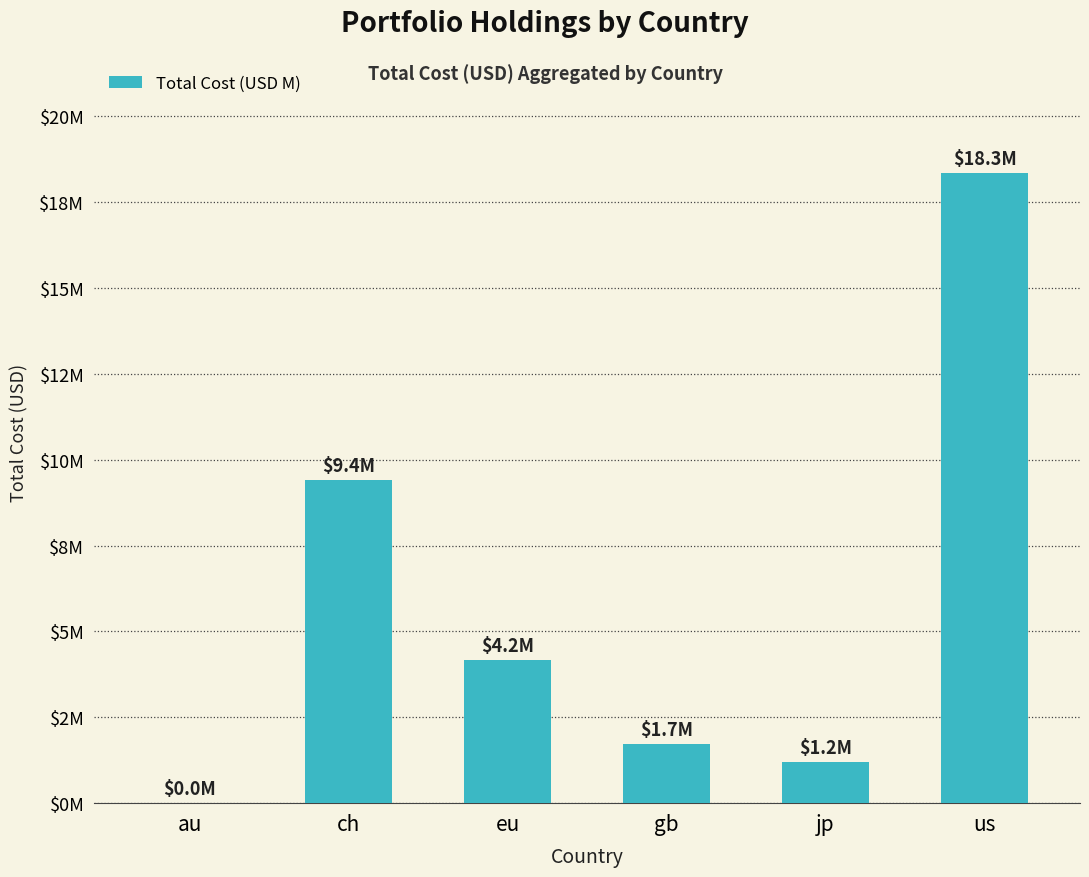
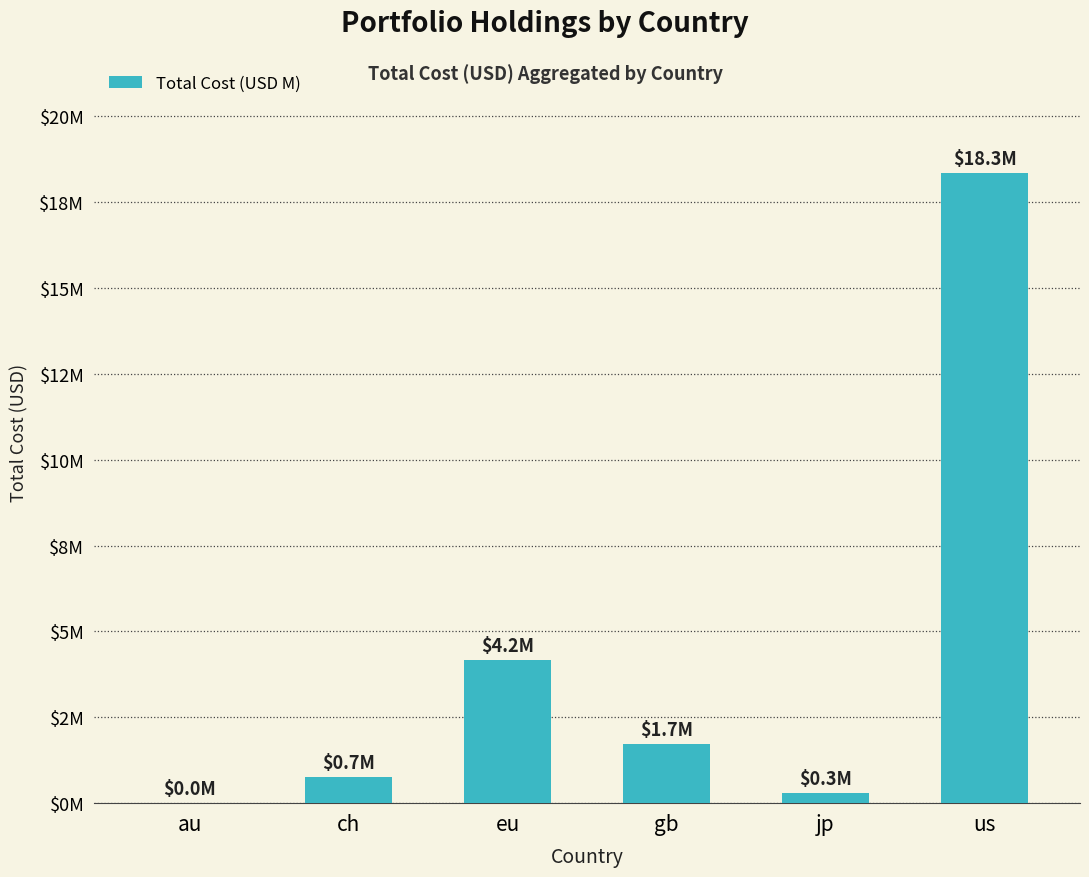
ch: $9.4M -> $0.7M
jp: $1.2M -> $0.3M
